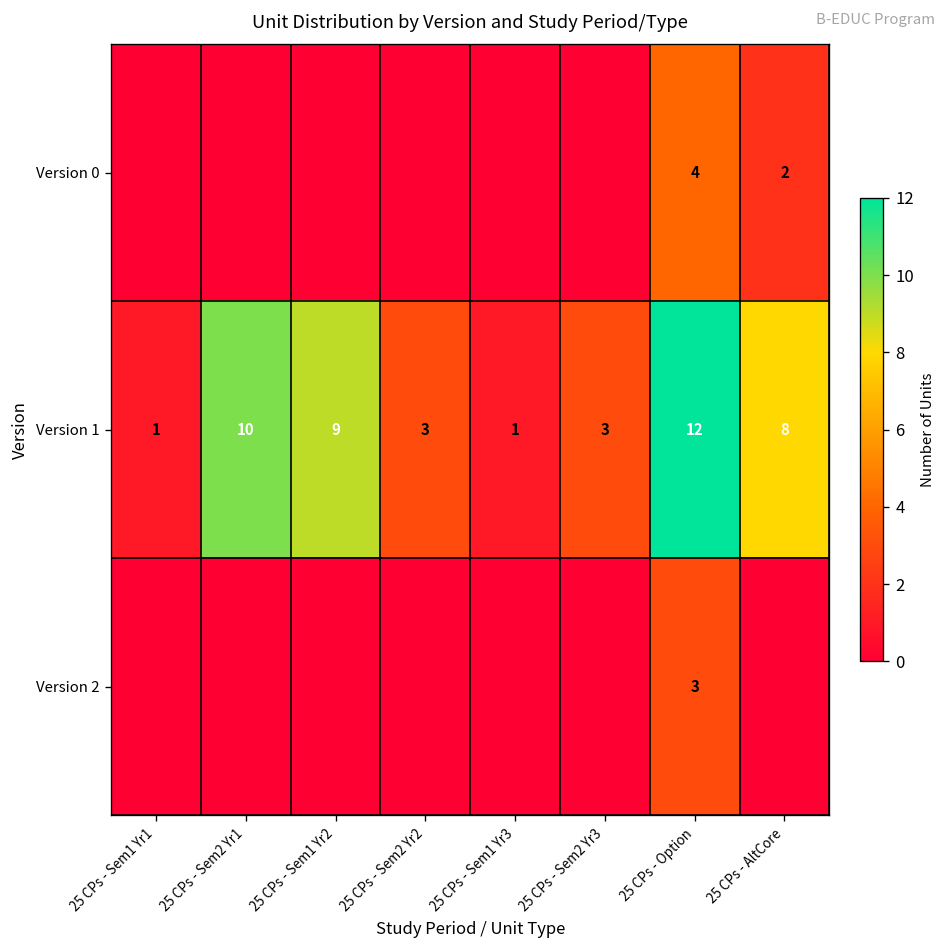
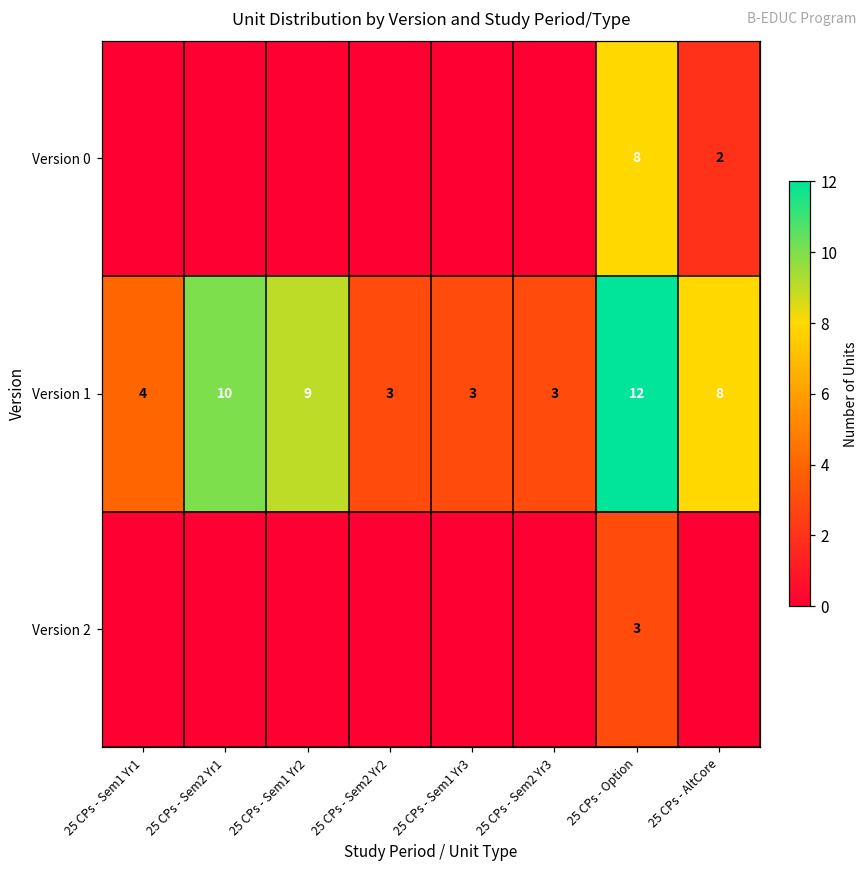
Version 0, 25 CPs - Option: 4 -> 8
Version 1, 25 CPs - Sem1 Yr1: 1 -> 4
Version 1, 25 CPs - Sem1 Yr3: 1 -> 3
